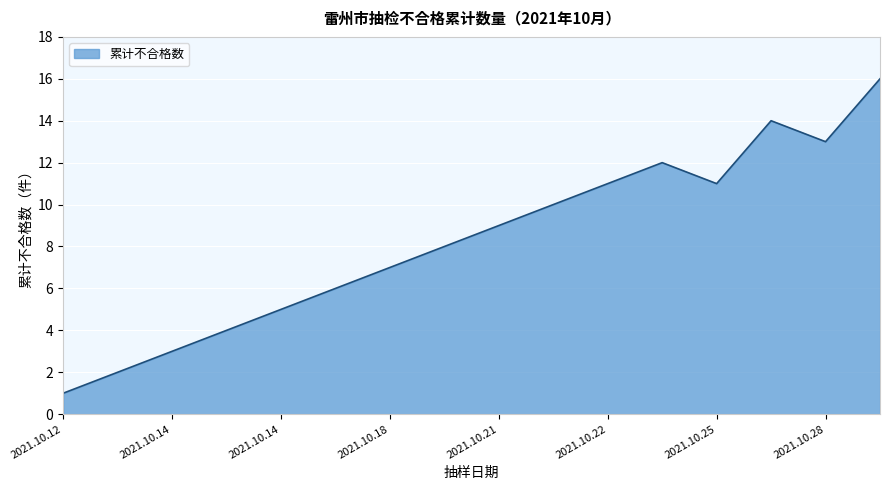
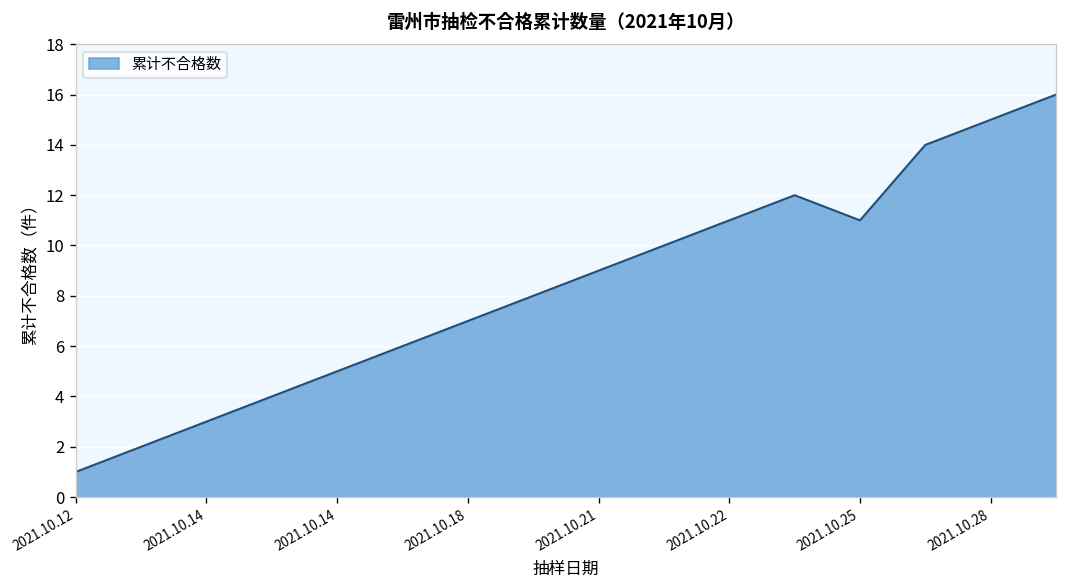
2021.10.28: 13 -> 15
